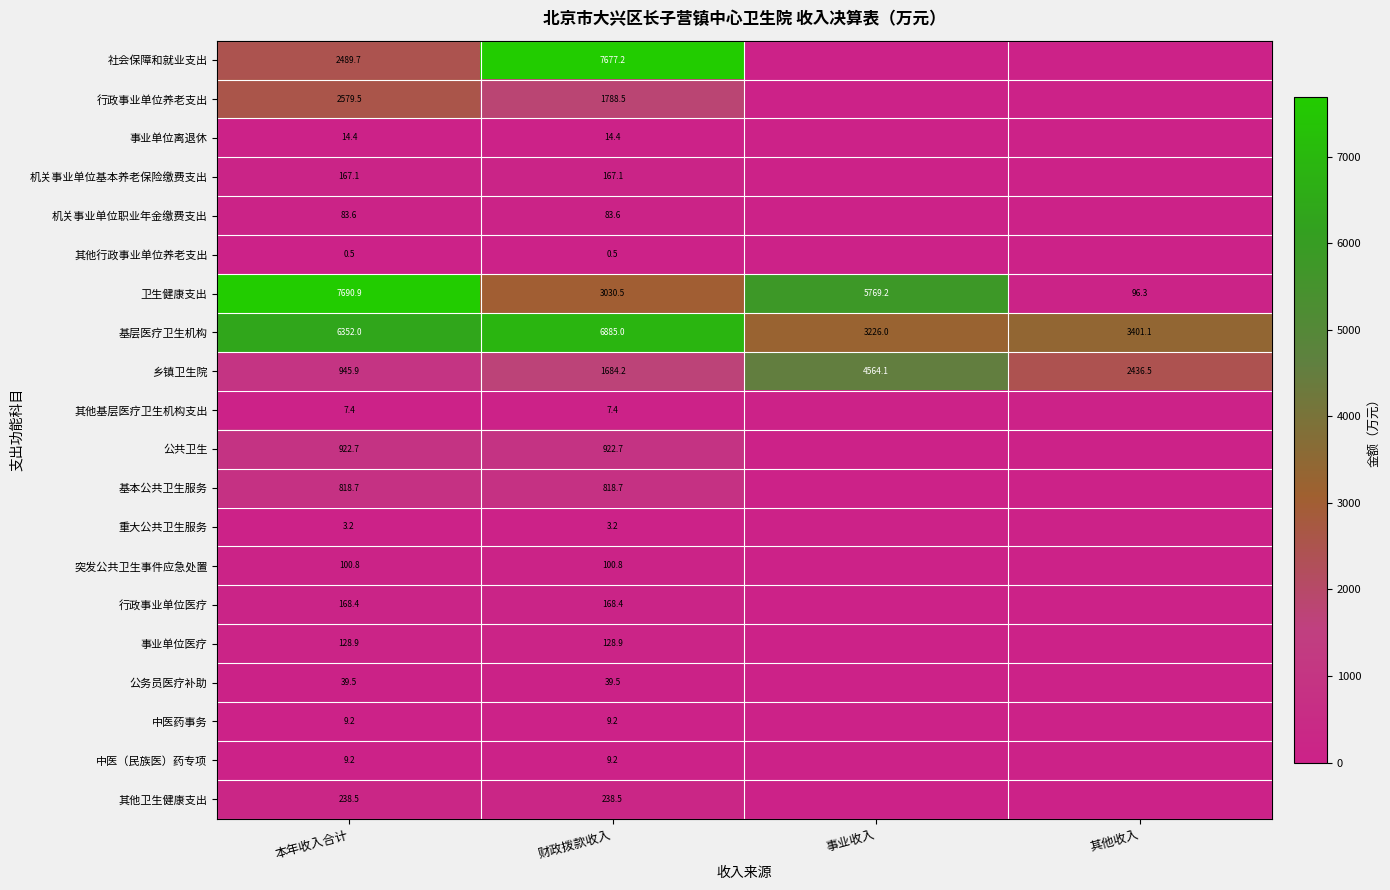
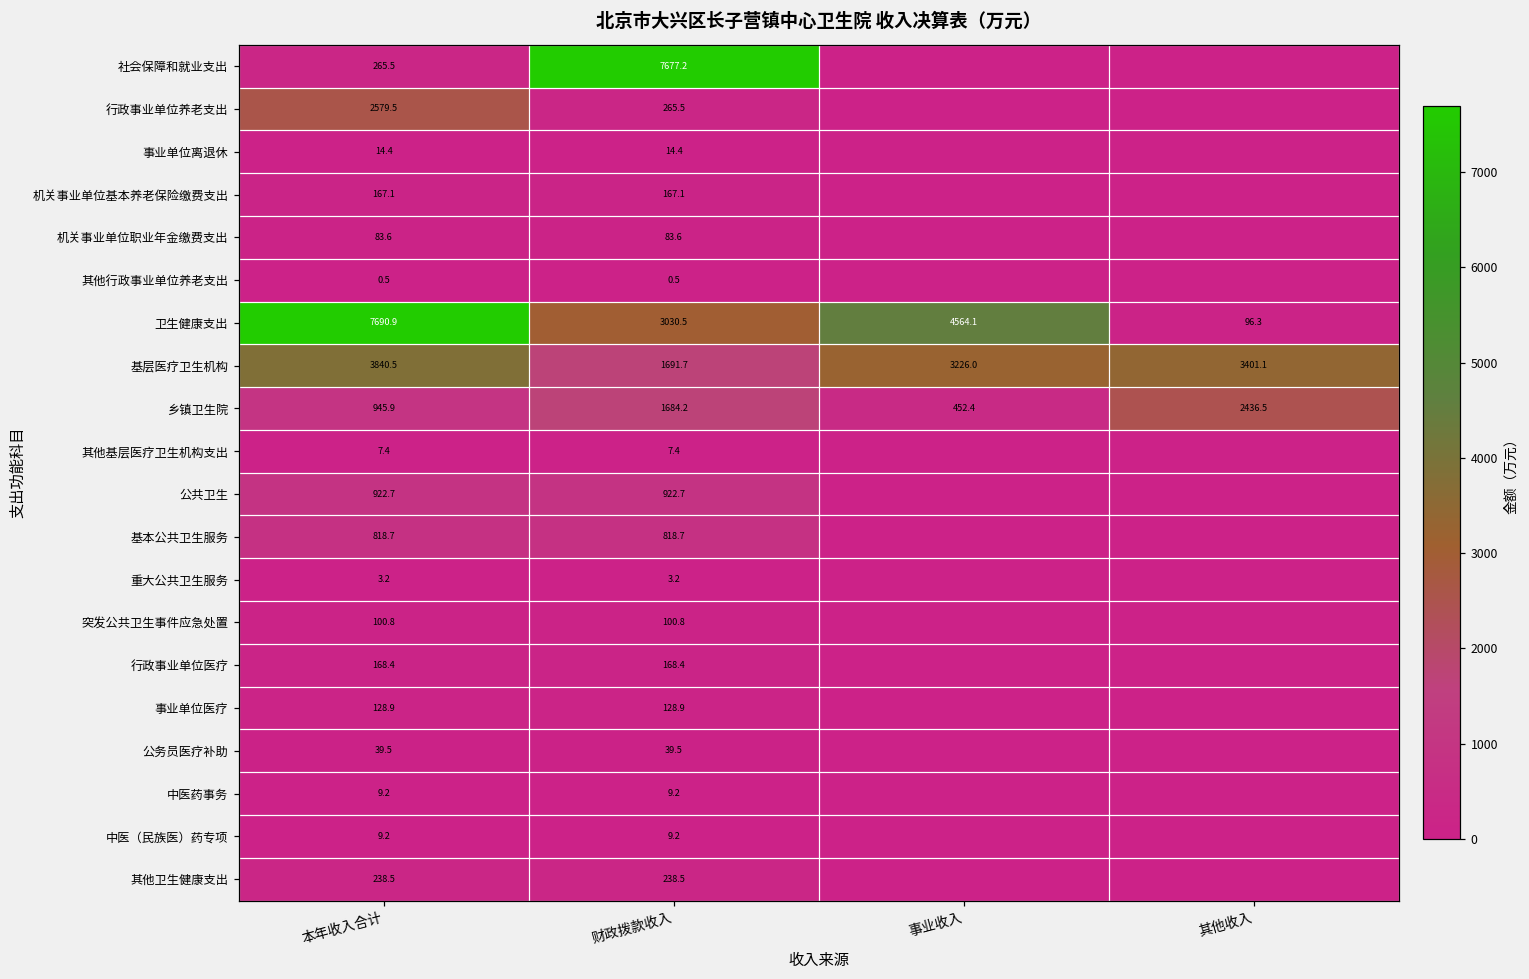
社会保障和就业支出, 本年收入合计: 2489.7 -> 265.5
行政事业单位养老支出, 财政拨款收入: 1788.5 -> 265.5
卫生健康支出, 事业收入: 5769.2 -> 4564.1
基层医疗卫生机构, 本年收入合计: 6352.0 -> 3840.5
基层医疗卫生机构, 财政拨款收入: 6885.0 -> 1691.7
乡镇卫生院, 事业收入: 4564.1 -> 452.4
